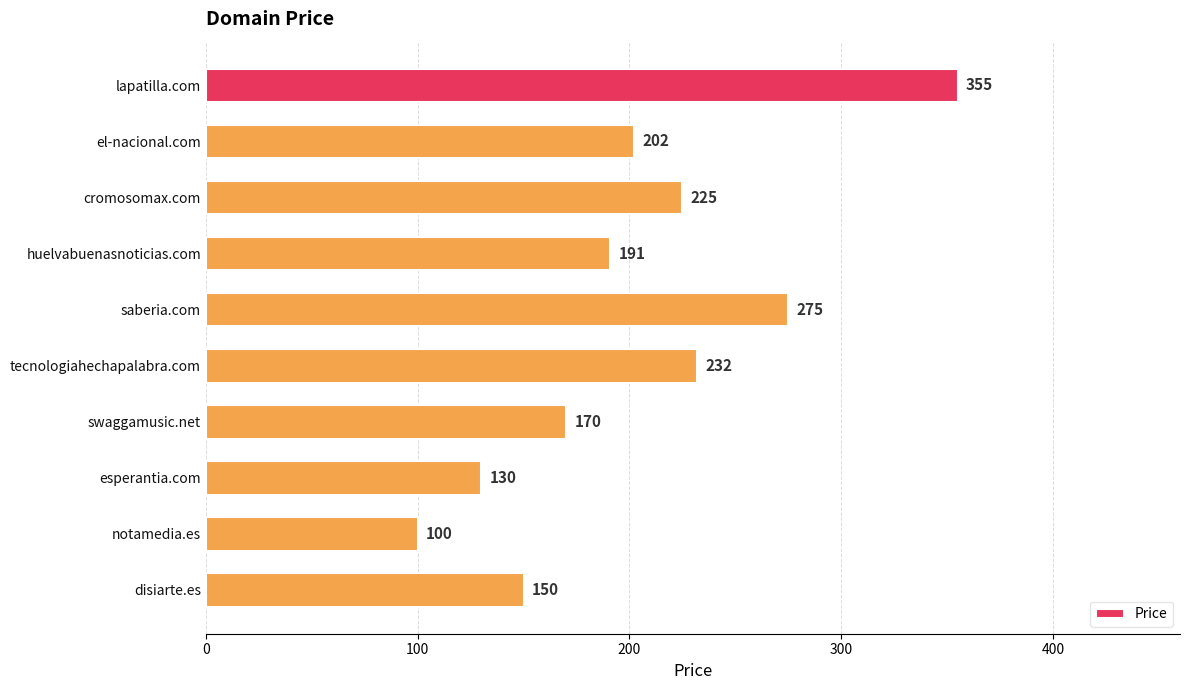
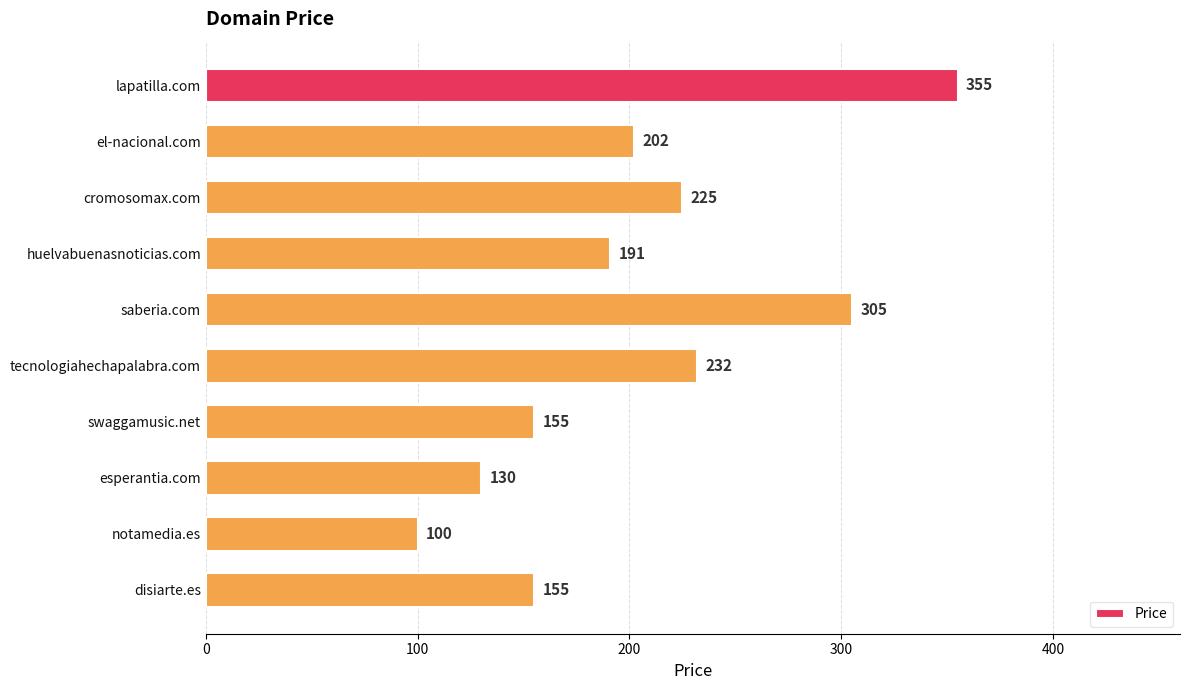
saberia.com: 275 -> 305
swaggamusic.net: 170 -> 155
disiarte.es: 150 -> 155
